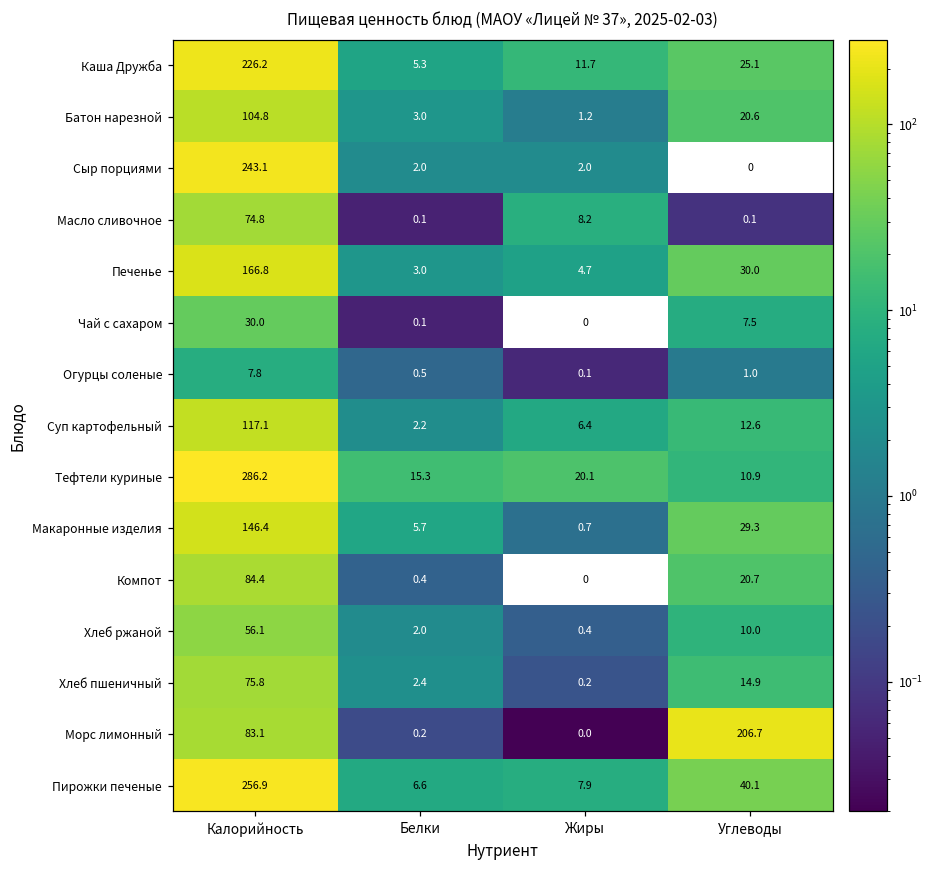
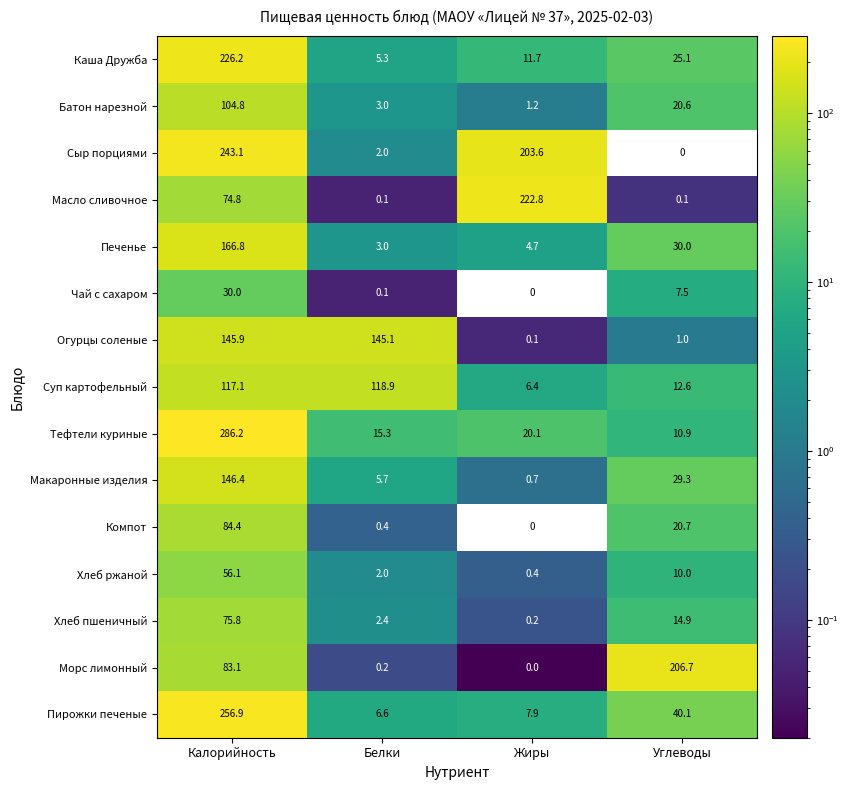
Сыр порциями, Жиры: 2.0 -> 203.6
Масло сливочное, Жиры: 8.2 -> 222.8
Огурцы соленые, Калорийность: 7.8 -> 145.9
Огурцы соленые, Белки: 0.5 -> 145.1
Суп картофельный, Белки: 2.2 -> 118.9
